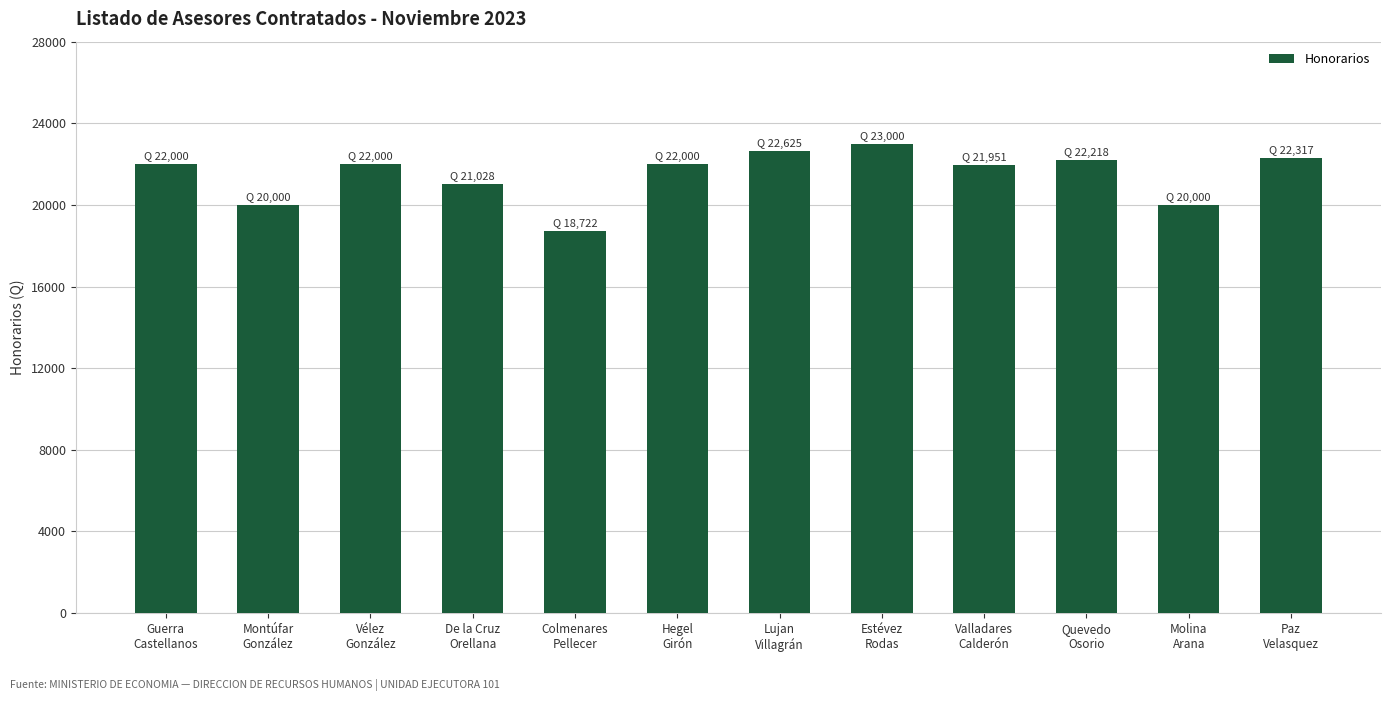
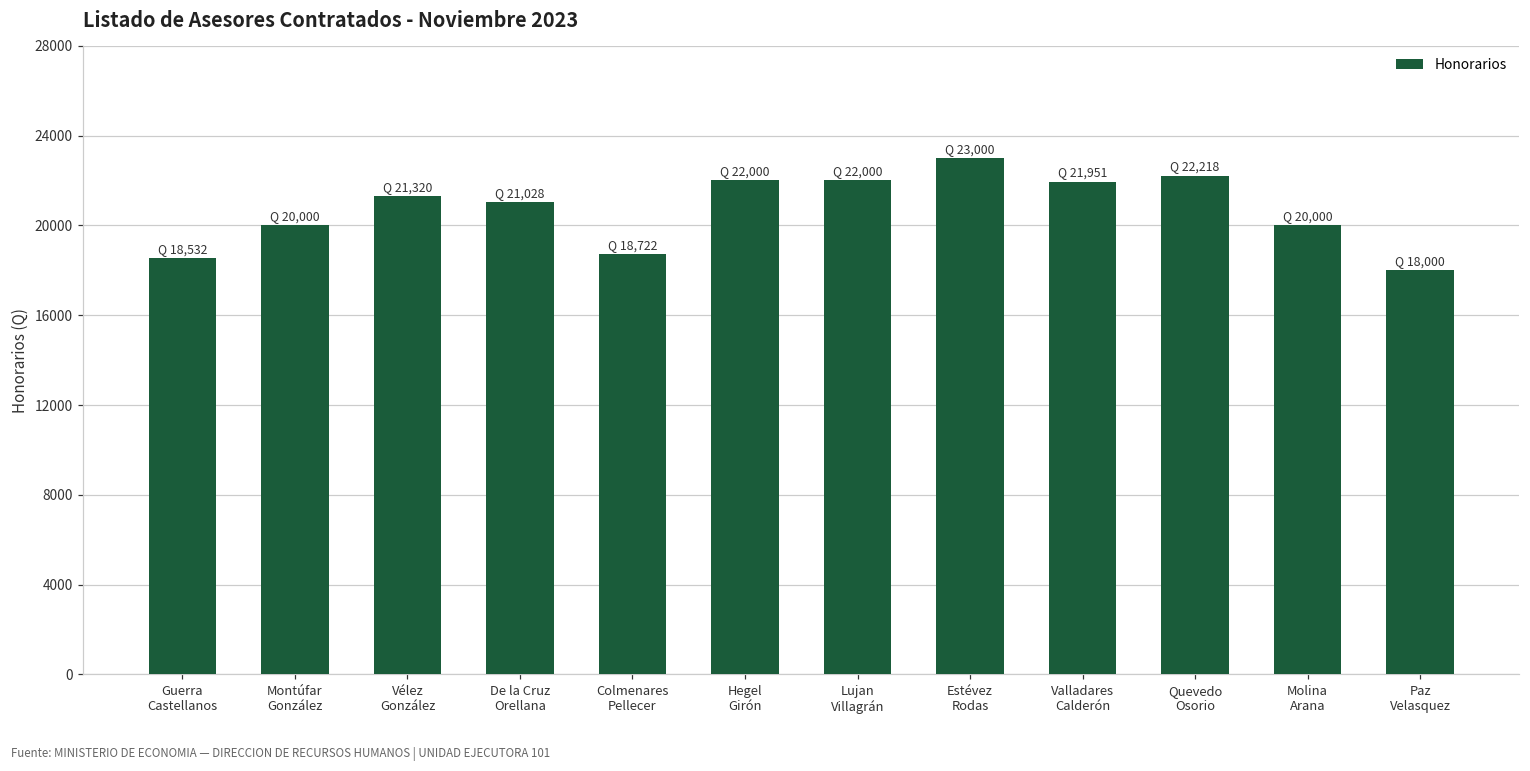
Guerra Castellanos: 22,000 -> 18,532
Vélez González: 22,000 -> 21,320
Lujan Villagrán: 22,625 -> 22,000
Paz Velasquez: 22,317 -> 18,000
